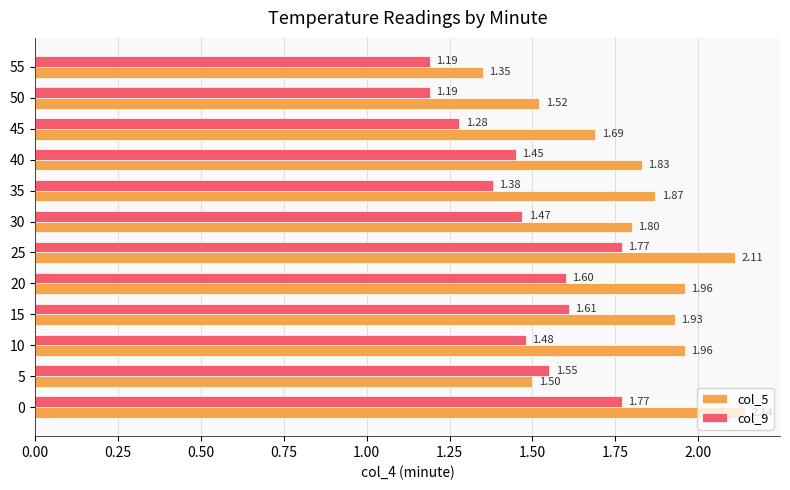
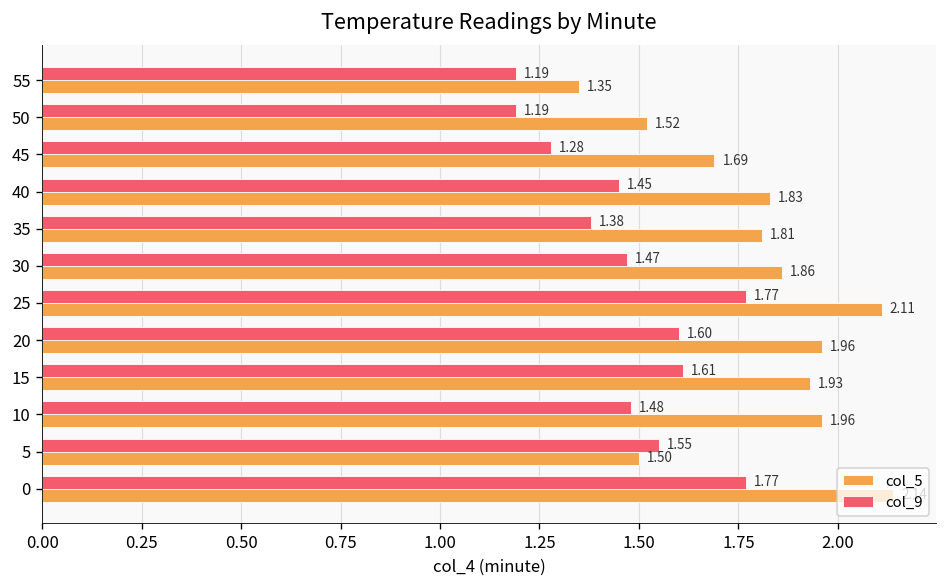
col_5, 35: 1.87 -> 1.81
col_5, 30: 1.80 -> 1.86
